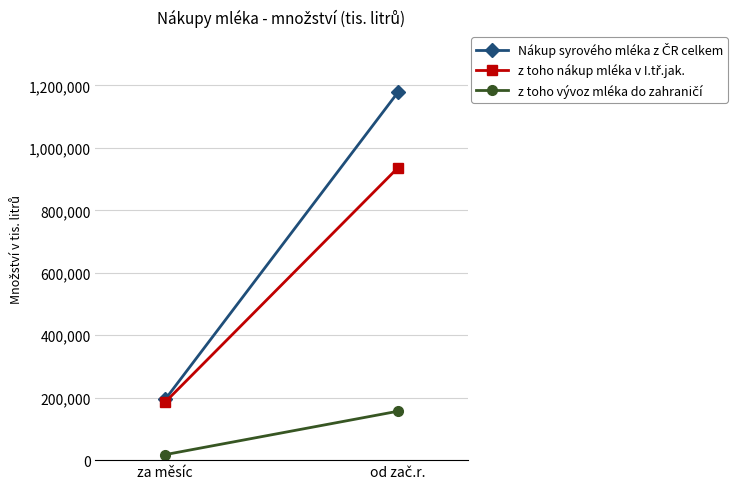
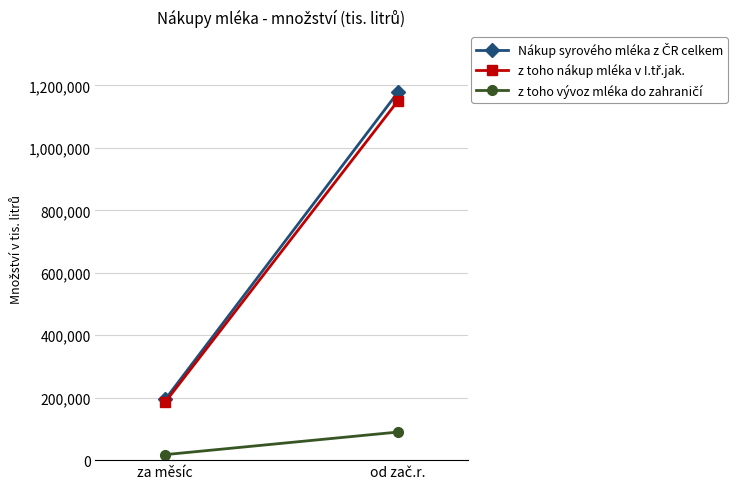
z toho nákup mléka v I.tř.jak., od zač.r.: 940,000 -> 1,150,000
z toho vývoz mléka do zahraničí, od zač.r.: 160,000 -> 90,000
